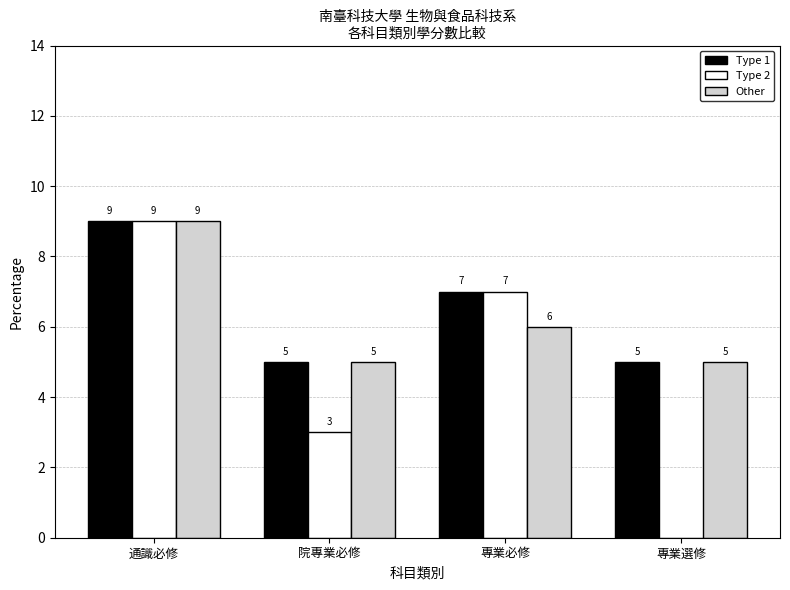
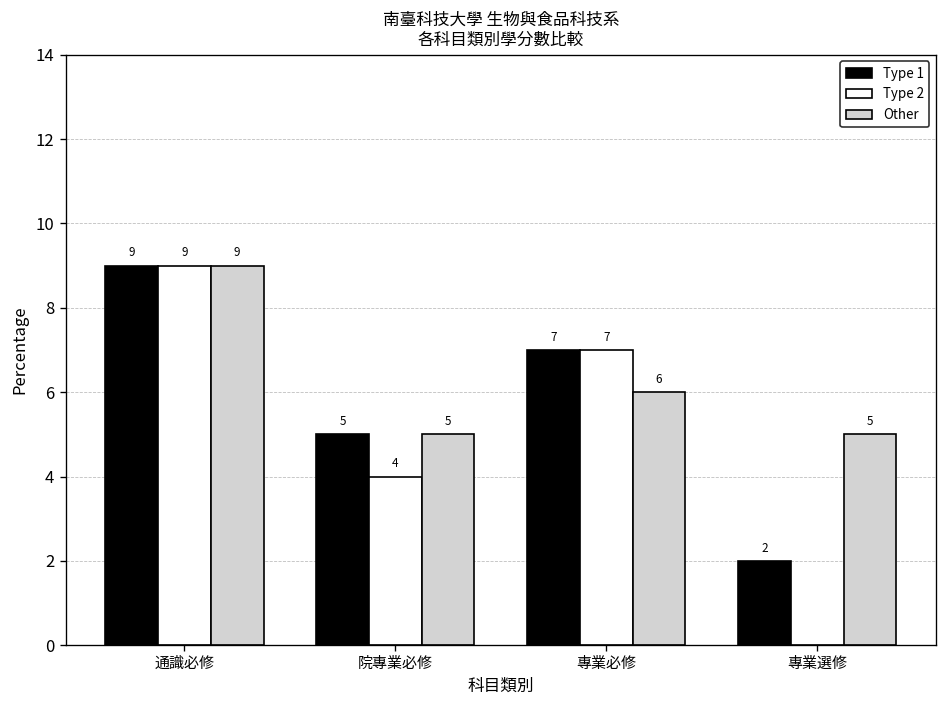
Type 2, 院專業必修: 3 -> 4
Type 1, 專業選修: 5 -> 2
